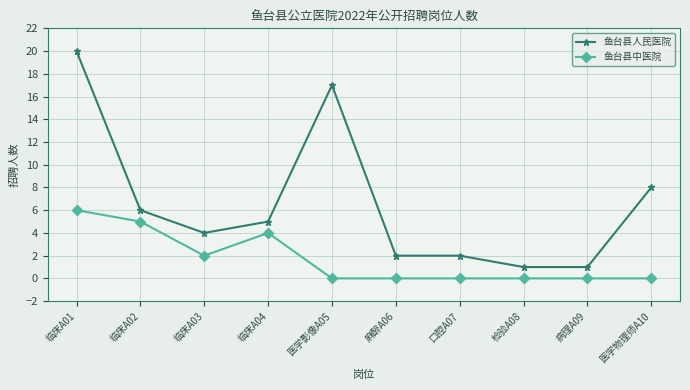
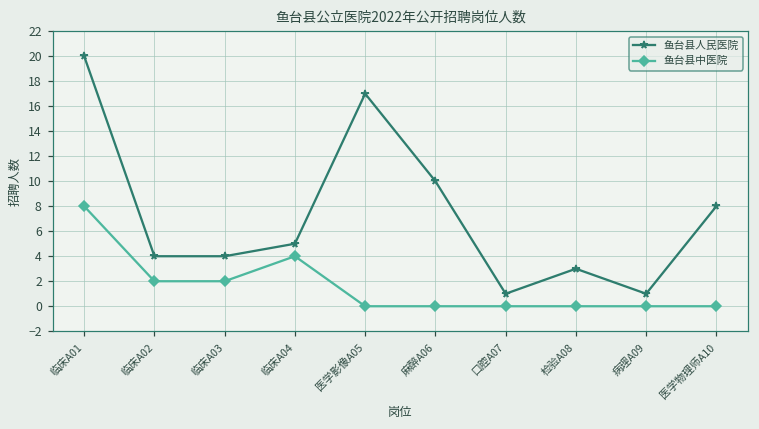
鱼台县中医院, 临床A01: 6 -> 8
鱼台县人民医院, 临床A02: 6 -> 4
鱼台县中医院, 临床A02: 5 -> 2
鱼台县人民医院, 麻醉A06: 2 -> 10
鱼台县人民医院, 口腔A07: 2 -> 1
鱼台县人民医院, 检验A08: 1 -> 3
